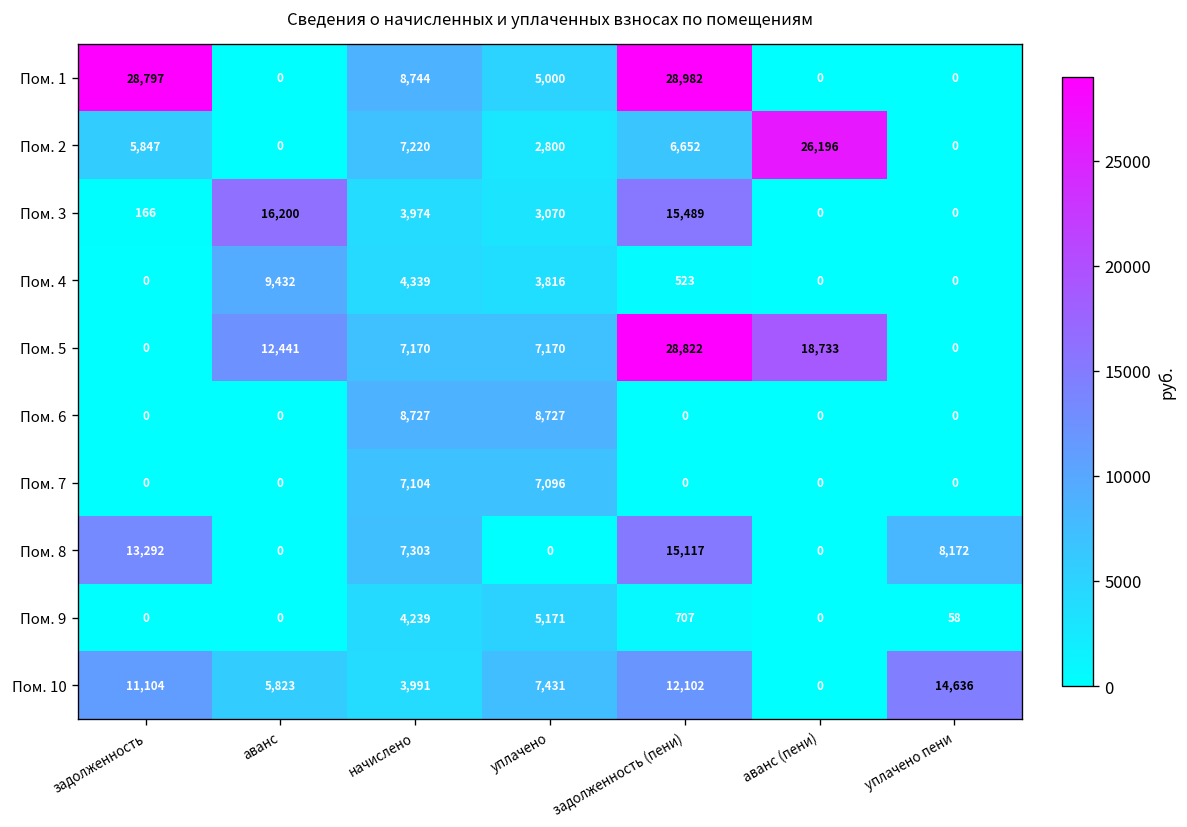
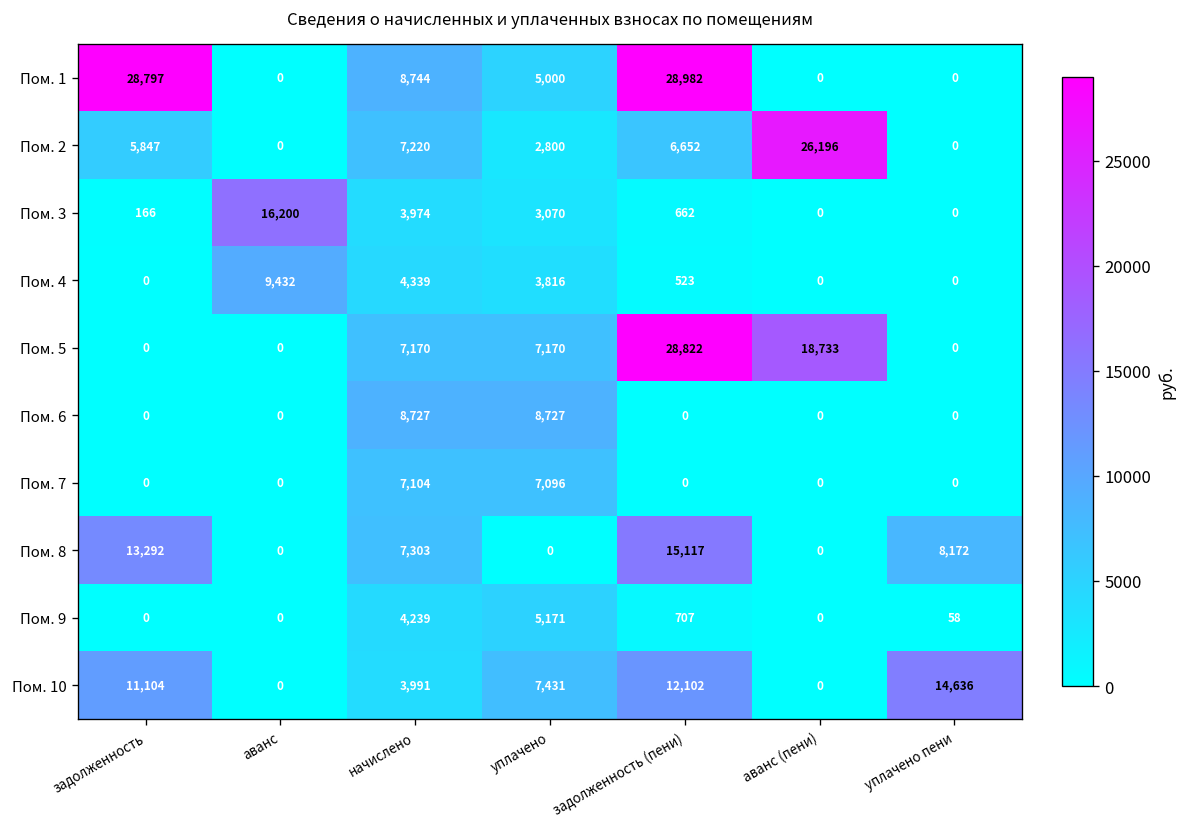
Пом. 3, задолженность (пени): 15,489 -> 662
Пом. 5, аванс: 12,441 -> 0
Пом. 10, аванс: 5,823 -> 0
